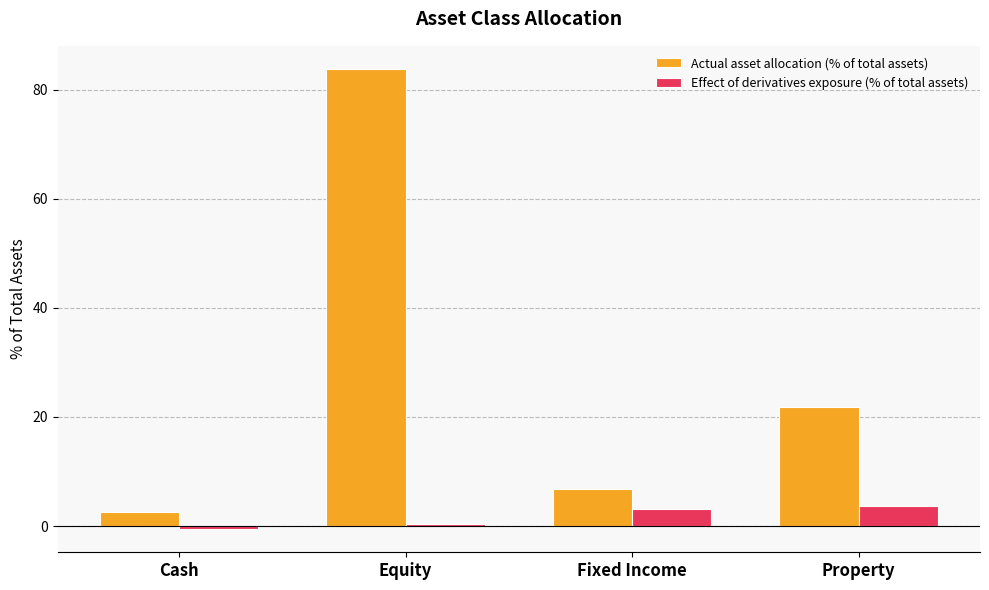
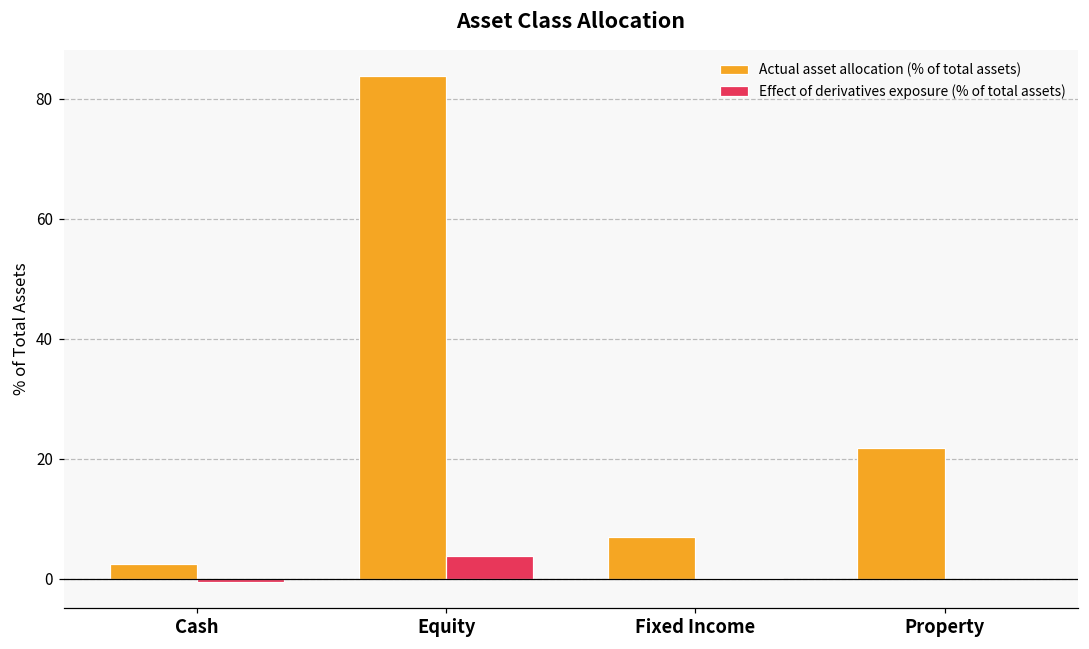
Effect of derivatives exposure (% of total assets), Equity: 0 -> 4
Effect of derivatives exposure (% of total assets), Fixed Income: 3 -> 0
Effect of derivatives exposure (% of total assets), Property: 4 -> 0
